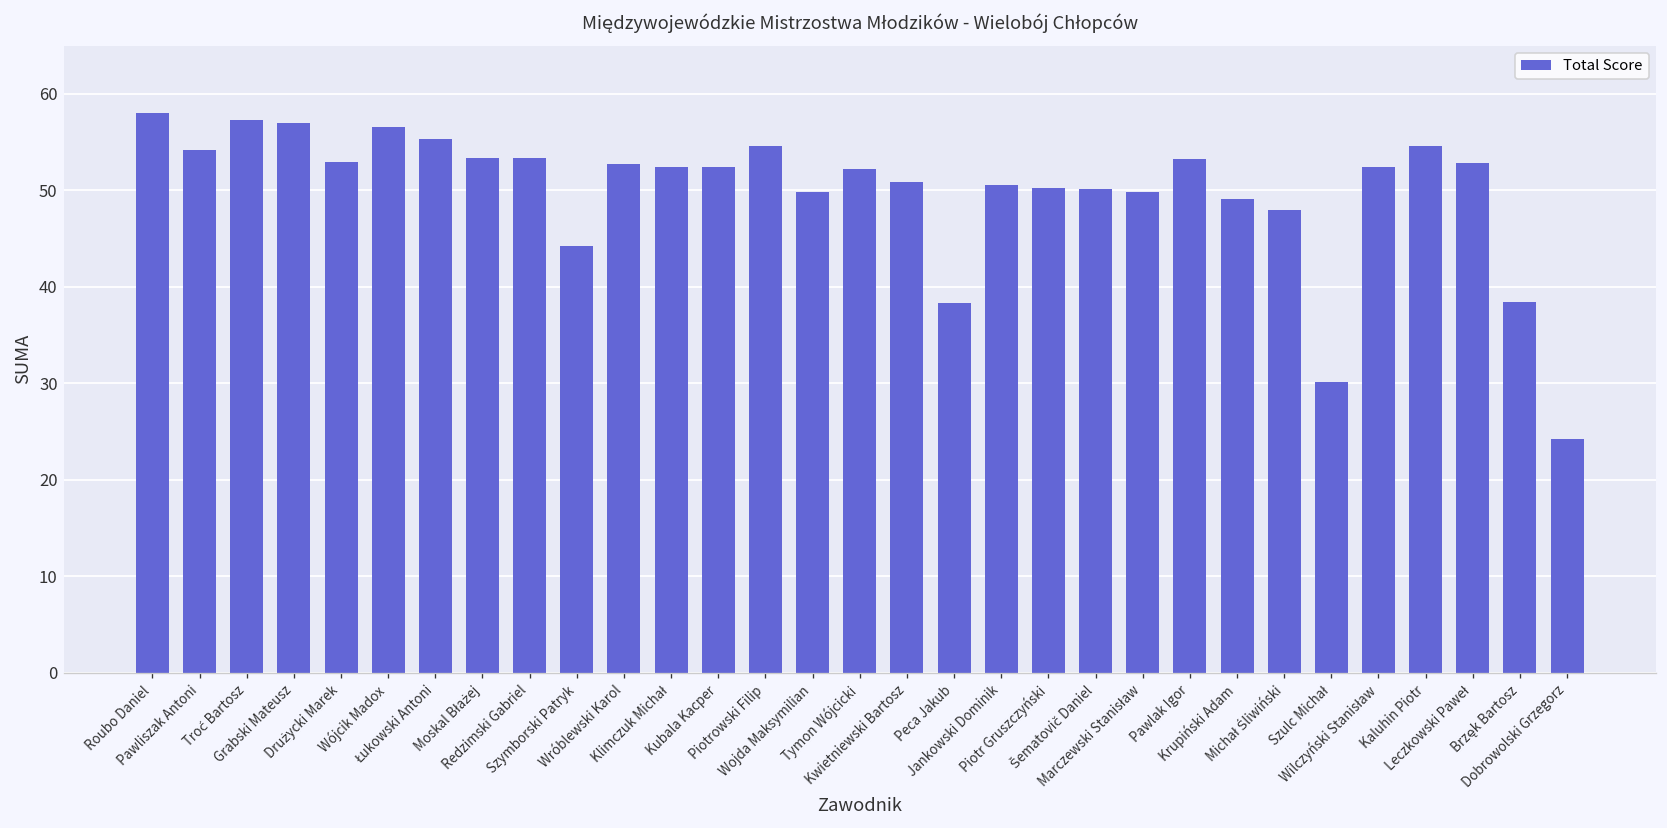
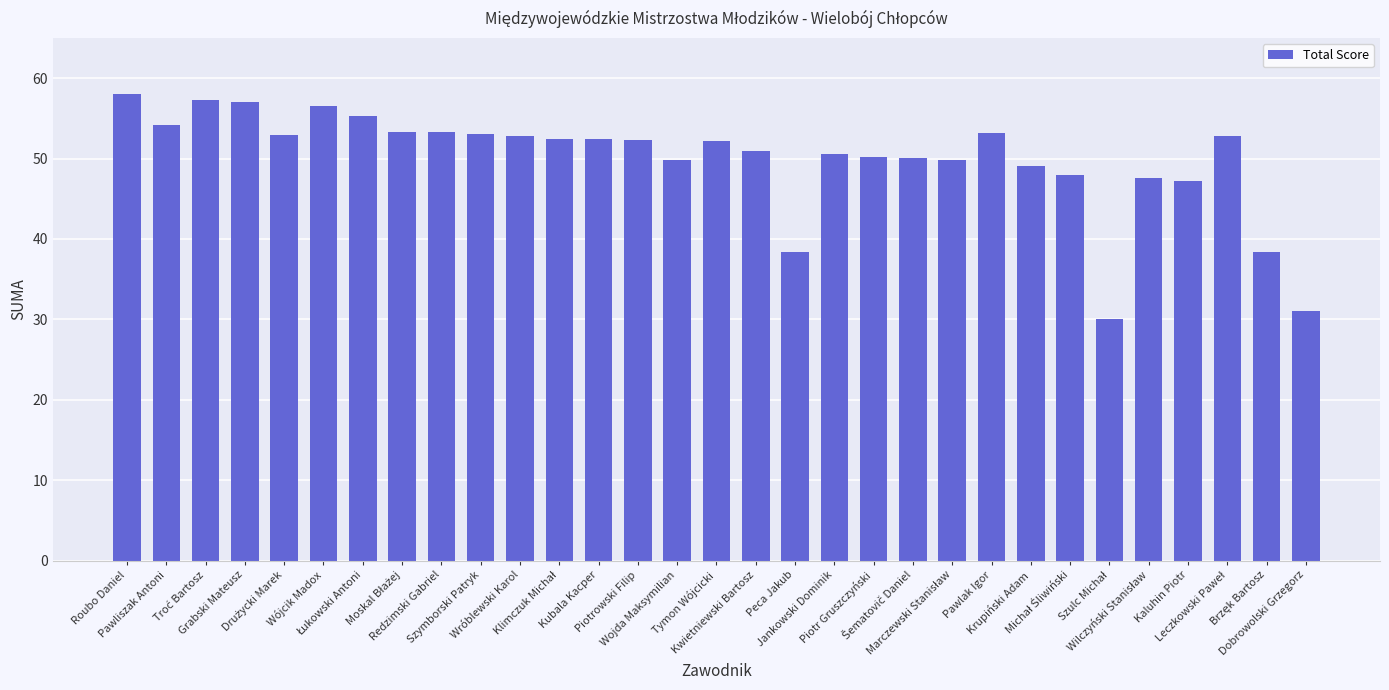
Szymborski Patryk: 44 -> 53
Piotrowski Filip: 55 -> 52
Wilczyński Stanisław: 52 -> 48
Kaluhin Piotr: 55 -> 47
Dobrowolski Grzegorz: 24 -> 31
